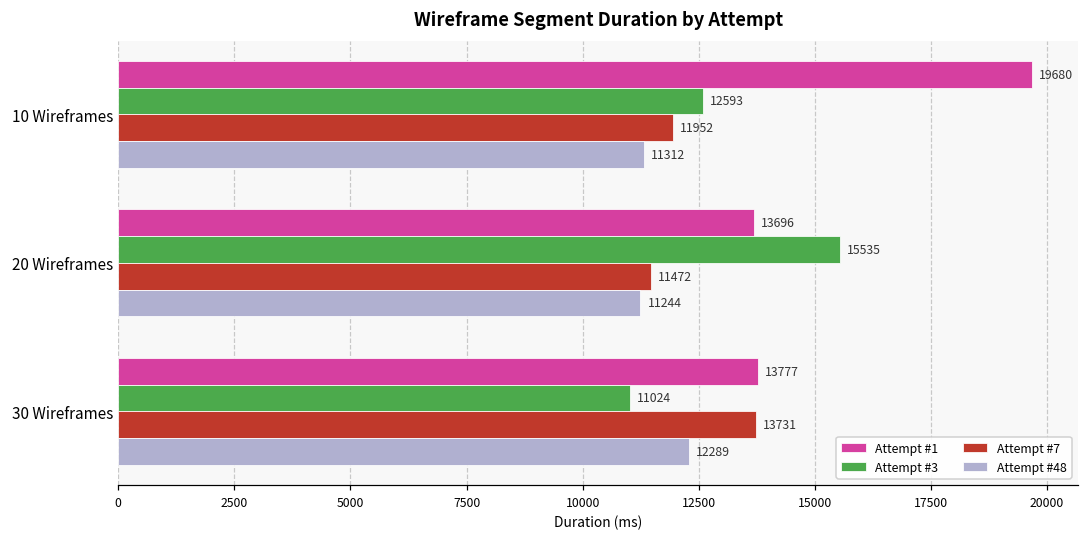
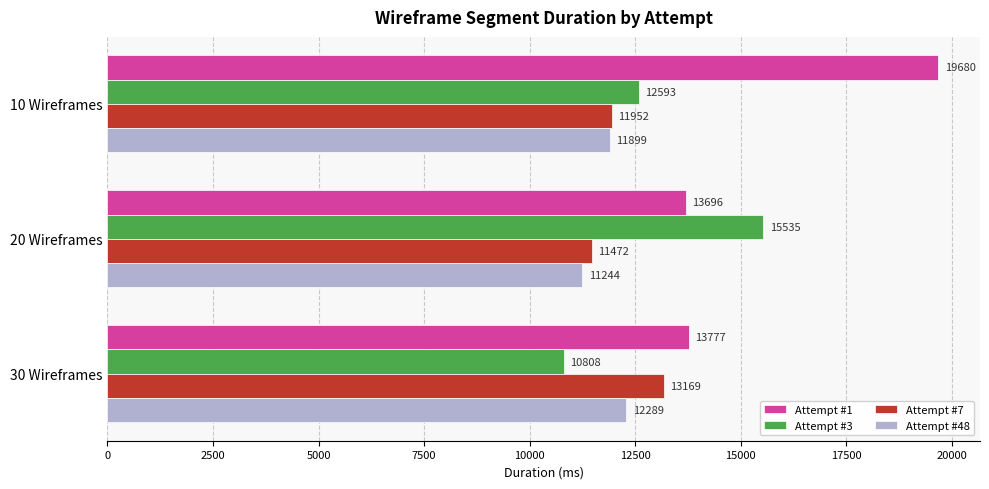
Attempt #48, 10 Wireframes: 11312 -> 11899
Attempt #3, 30 Wireframes: 11024 -> 10808
Attempt #7, 30 Wireframes: 13731 -> 13169
